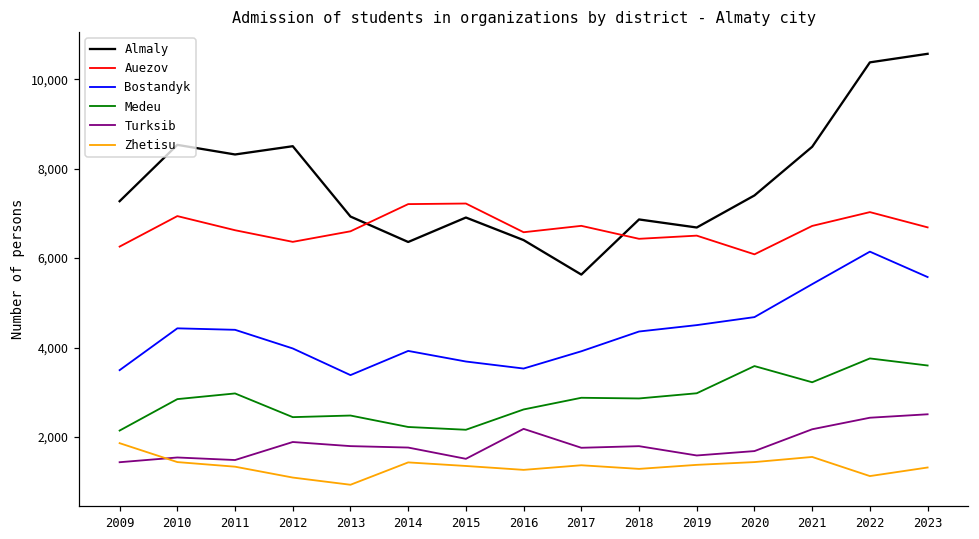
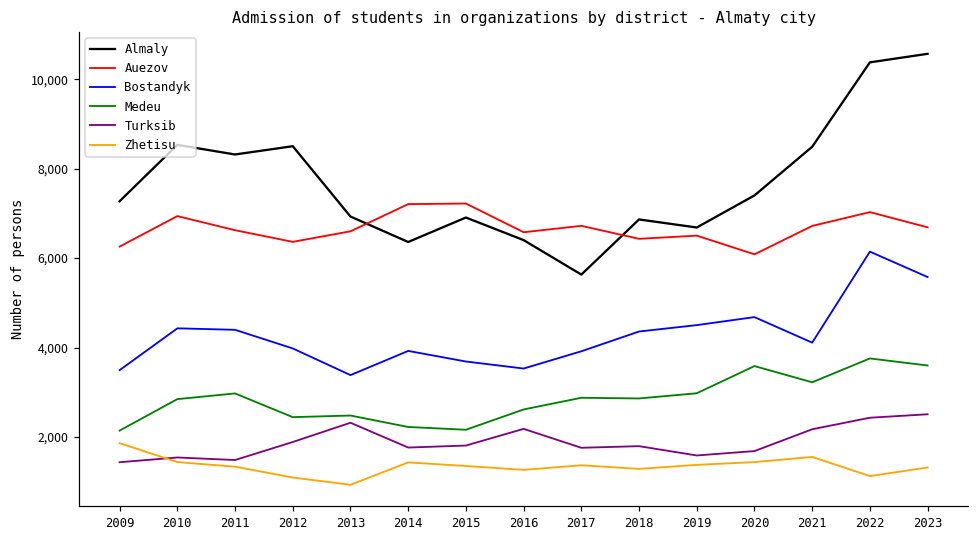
Turksib, 2013: 1,800 -> 2,300
Turksib, 2015: 1,500 -> 1,800
Bostandyk, 2021: 5,400 -> 4,100
